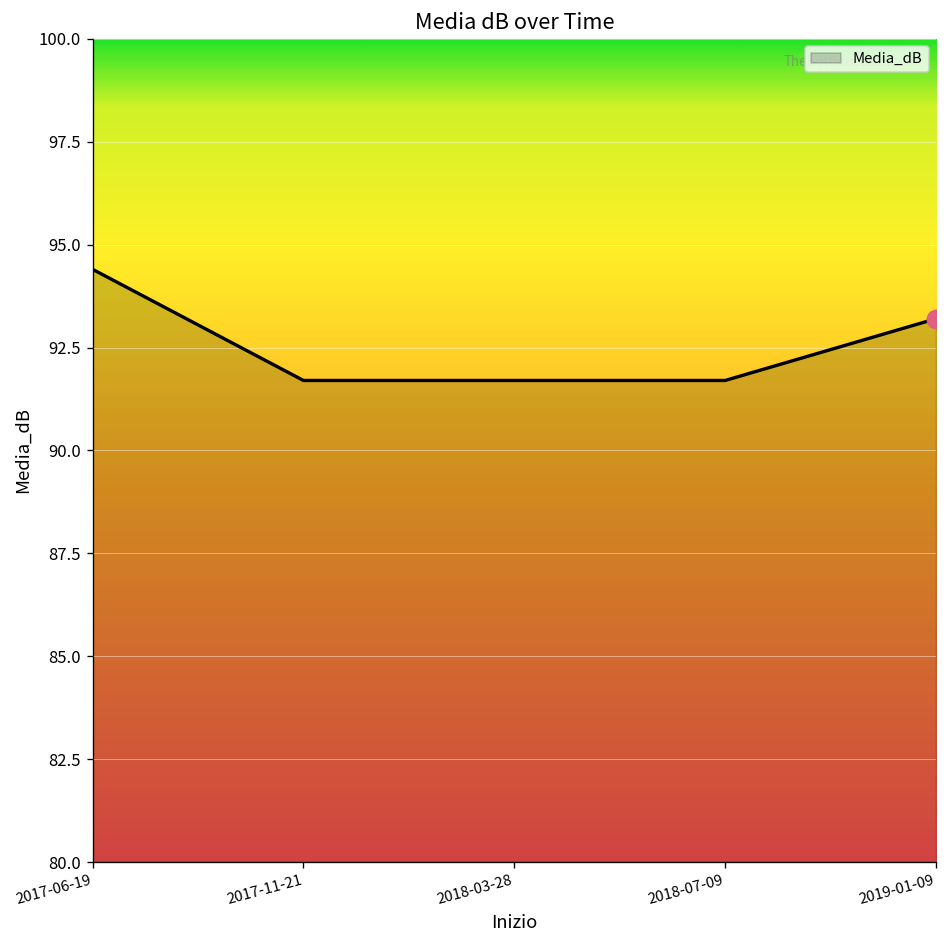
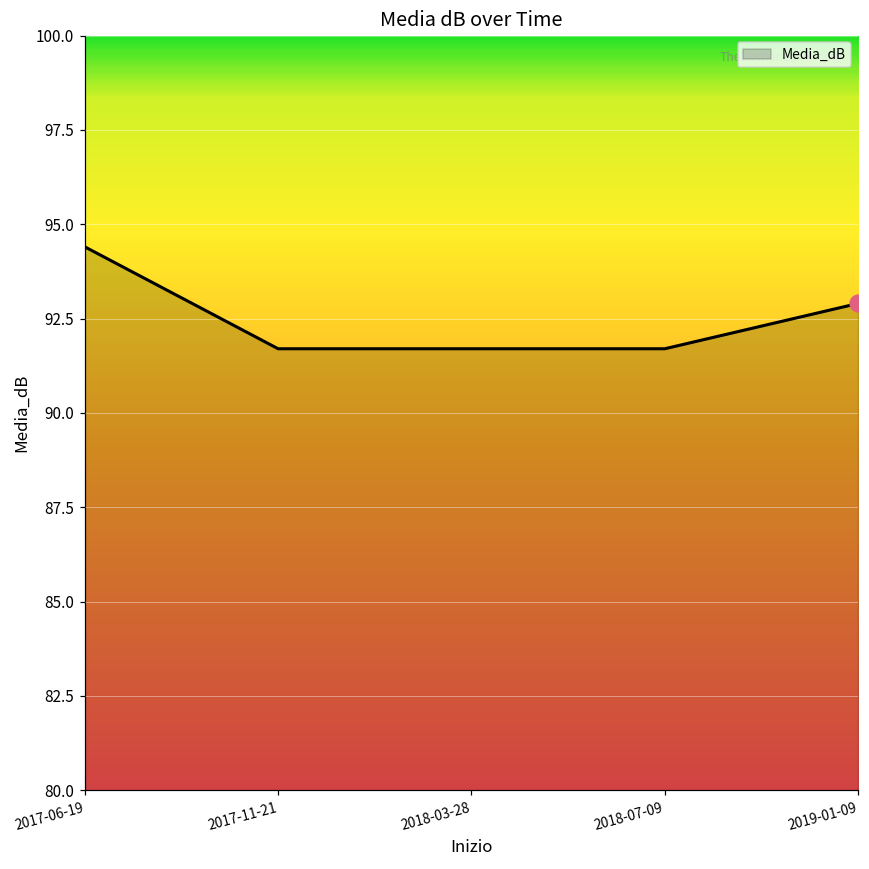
Media_dB, 2019-01-09: 93.2 -> 92.9
